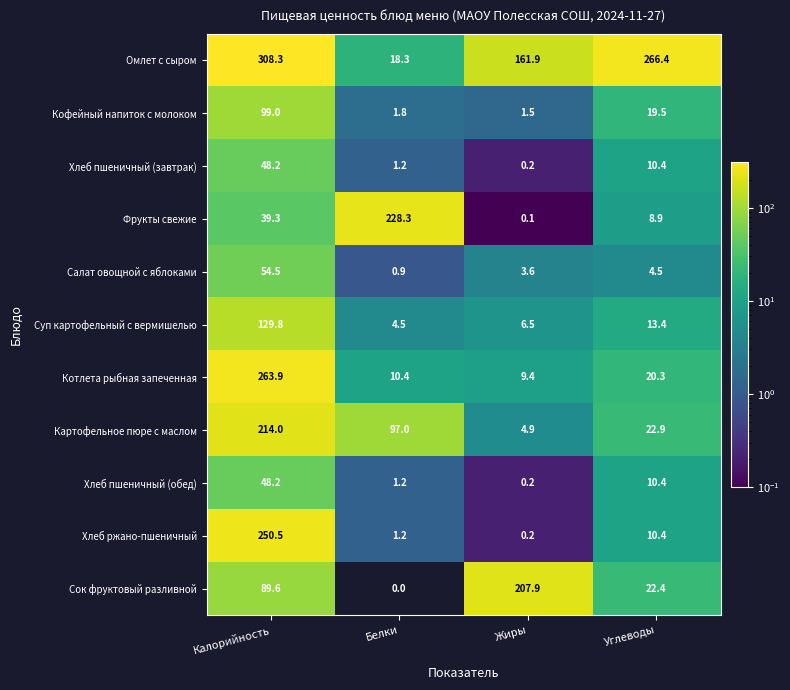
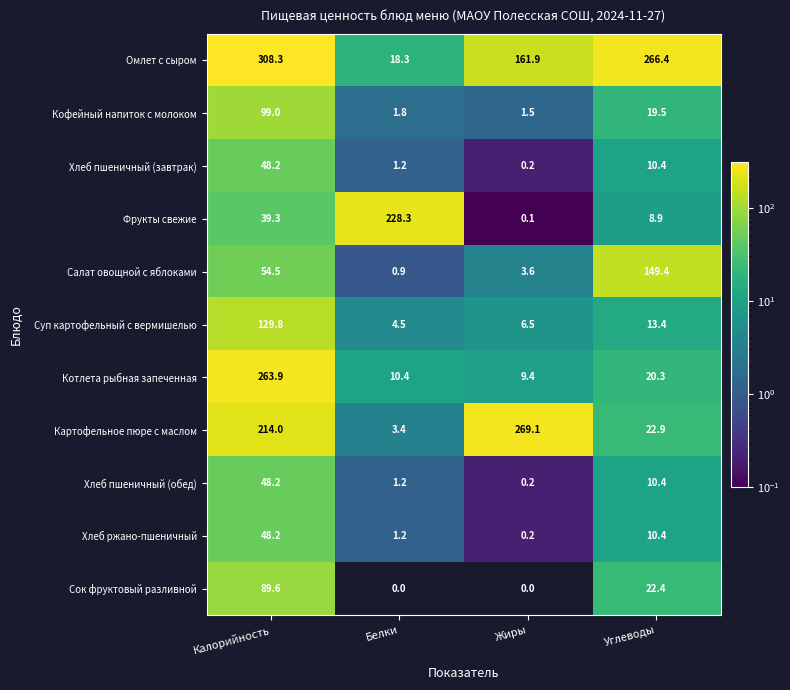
Салат овощной с яблоками, Углеводы: 4.5 -> 149.4
Картофельное пюре с маслом, Белки: 97.0 -> 3.4
Картофельное пюре с маслом, Жиры: 4.9 -> 269.1
Хлеб ржано-пшеничный, Калорийность: 250.5 -> 48.2
Сок фруктовый разливной, Жиры: 207.9 -> 0.0
